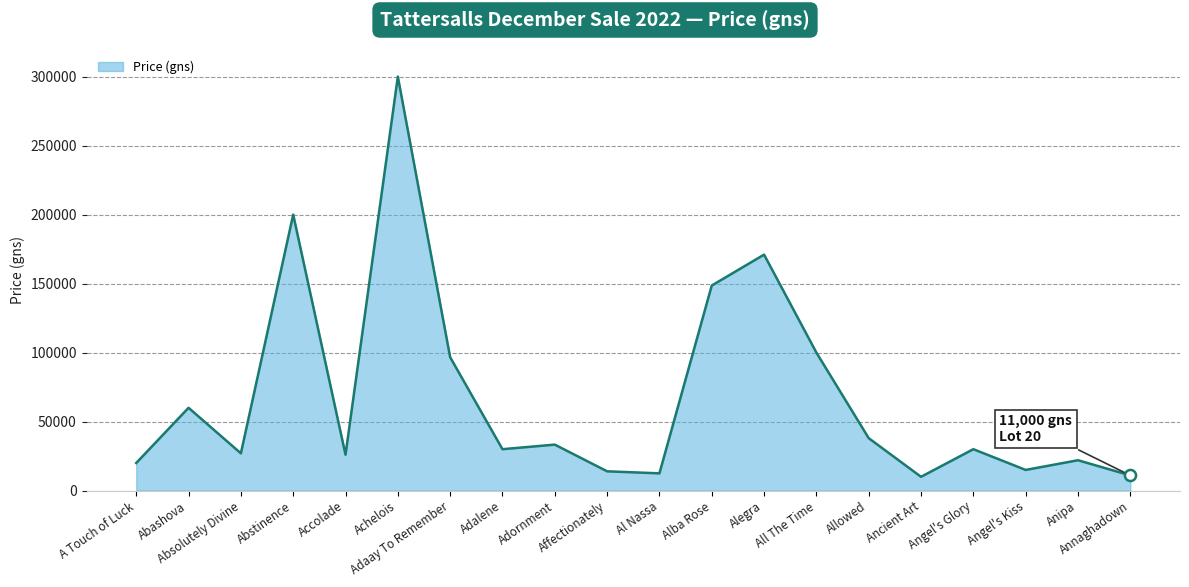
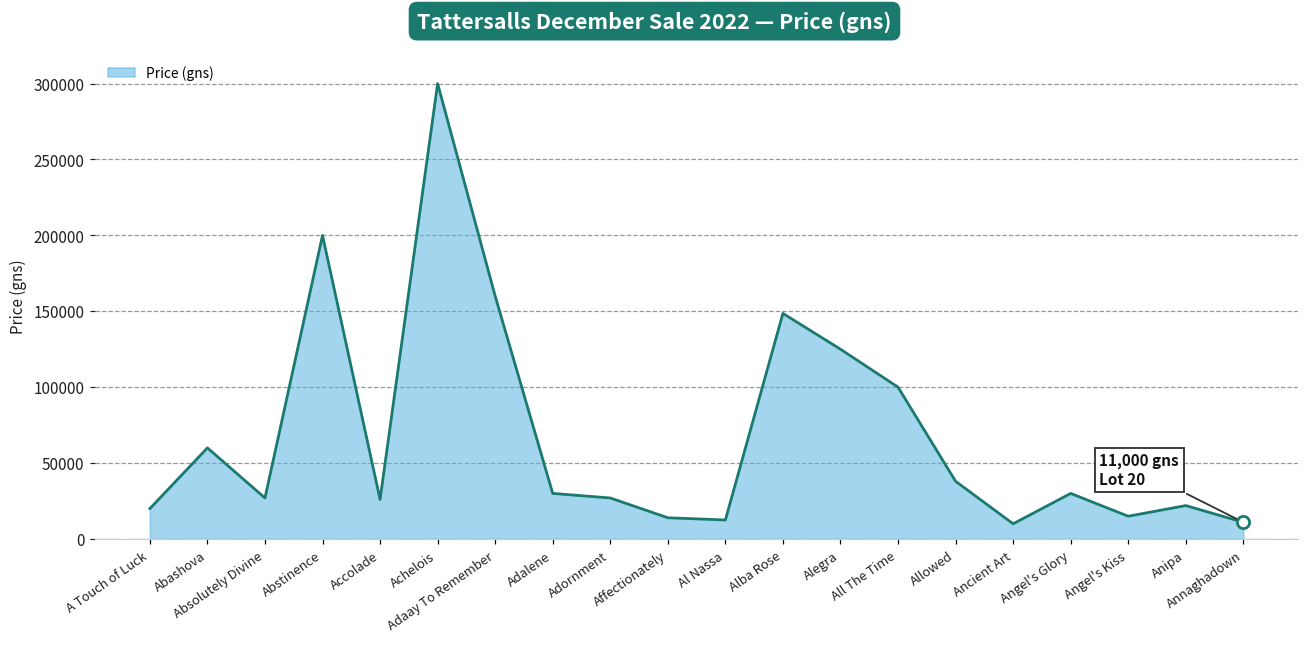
Price (gns), Adaay To Remember: 97000 -> 160000
Price (gns), Adornment: 33000 -> 27000
Price (gns), Alegra: 171000 -> 125000
